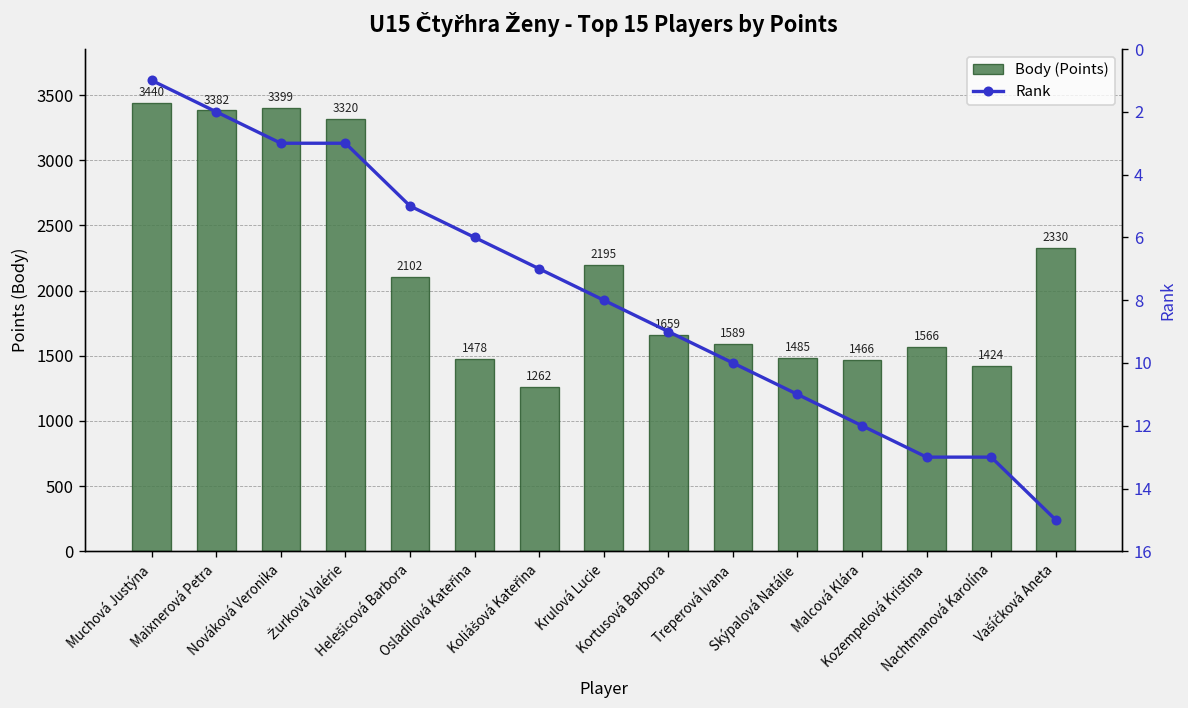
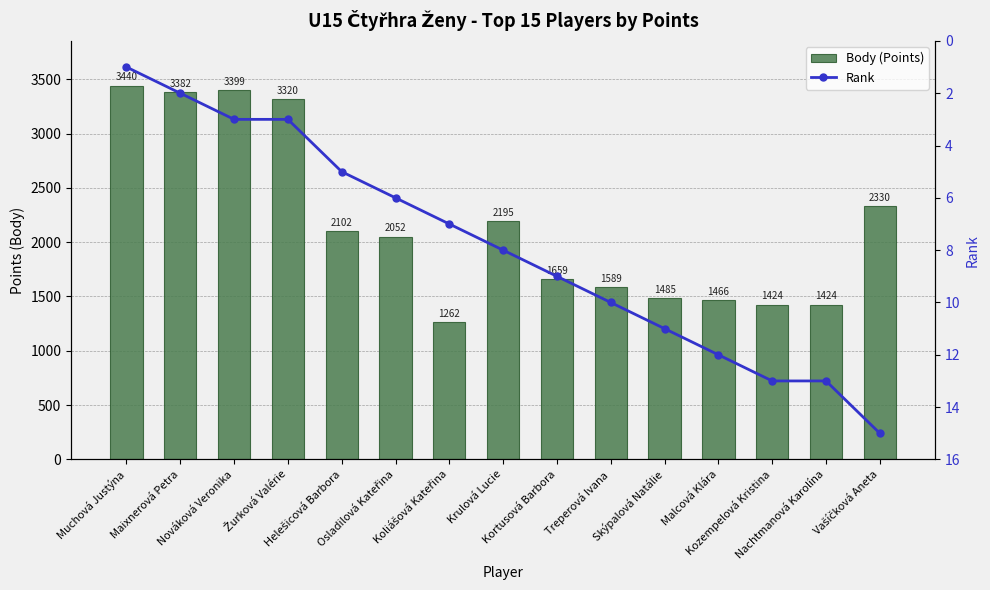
Body (Points), Osladilová Kateřina: 1478 -> 2052
Body (Points), Kozempelová Kristina: 1566 -> 1424
